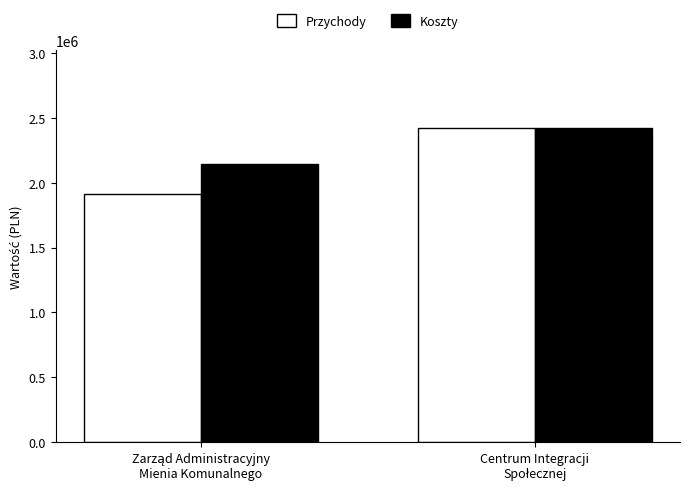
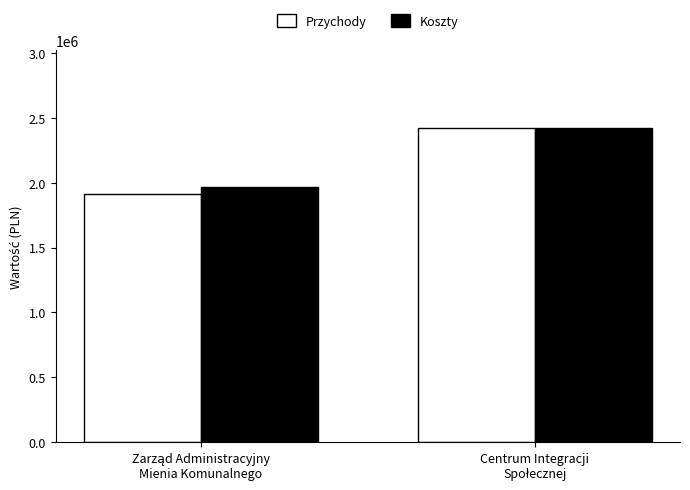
Koszty, Zarząd Administracyjny Mienia Komunalnego: 2140000 -> 1970000
